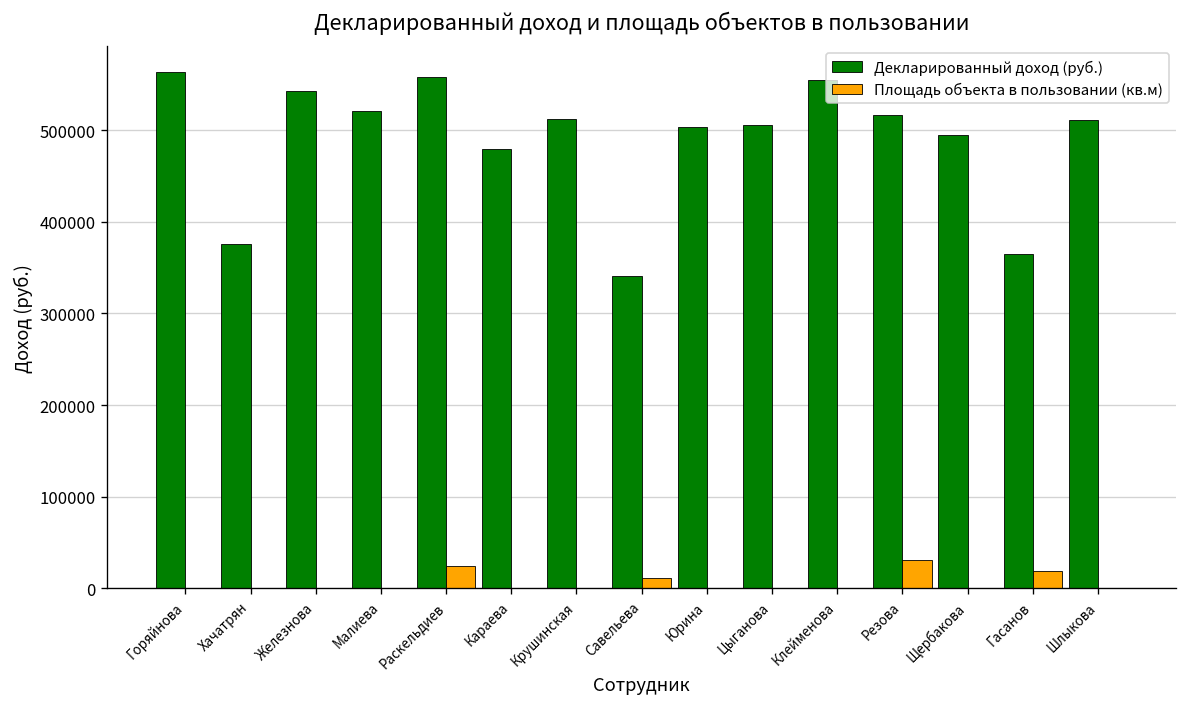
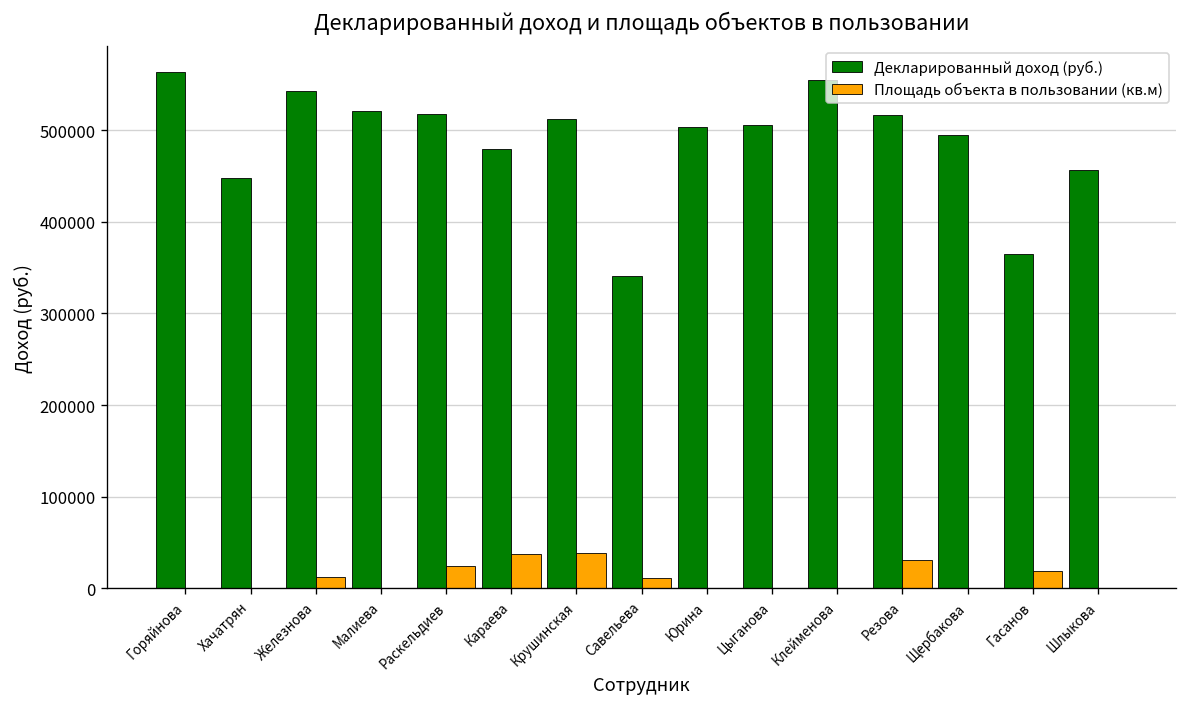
Декларированный доход (руб.), Хачатрян: 380000 -> 450000
Площадь объекта в пользовании (кв.м), Железнова: 0 -> 10000
Декларированный доход (руб.), Раскельдиев: 560000 -> 520000
Площадь объекта в пользовании (кв.м), Караева: 0 -> 40000
Площадь объекта в пользовании (кв.м), Крушинская: 0 -> 40000
Декларированный доход (руб.), Шлыкова: 510000 -> 460000
